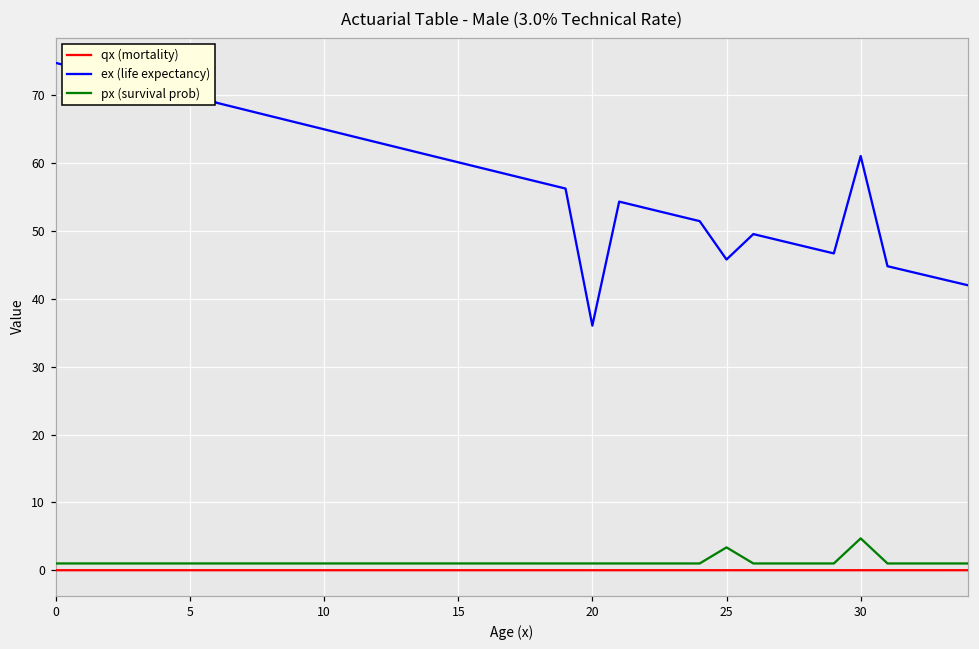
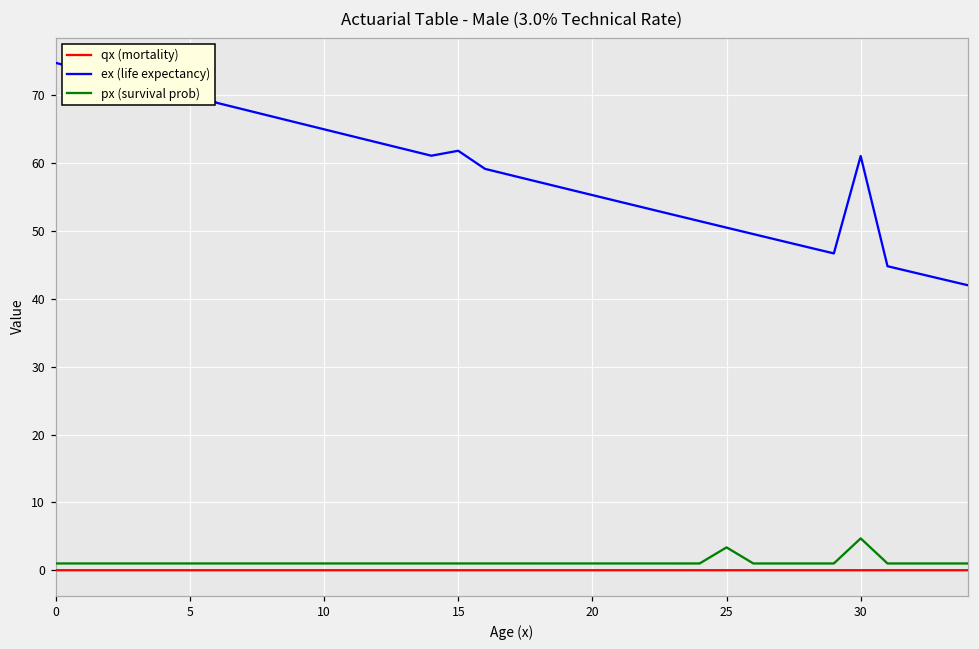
ex (life expectancy), 15: 60 -> 62
ex (life expectancy), 20: 36 -> 55
ex (life expectancy), 25: 46 -> 51
